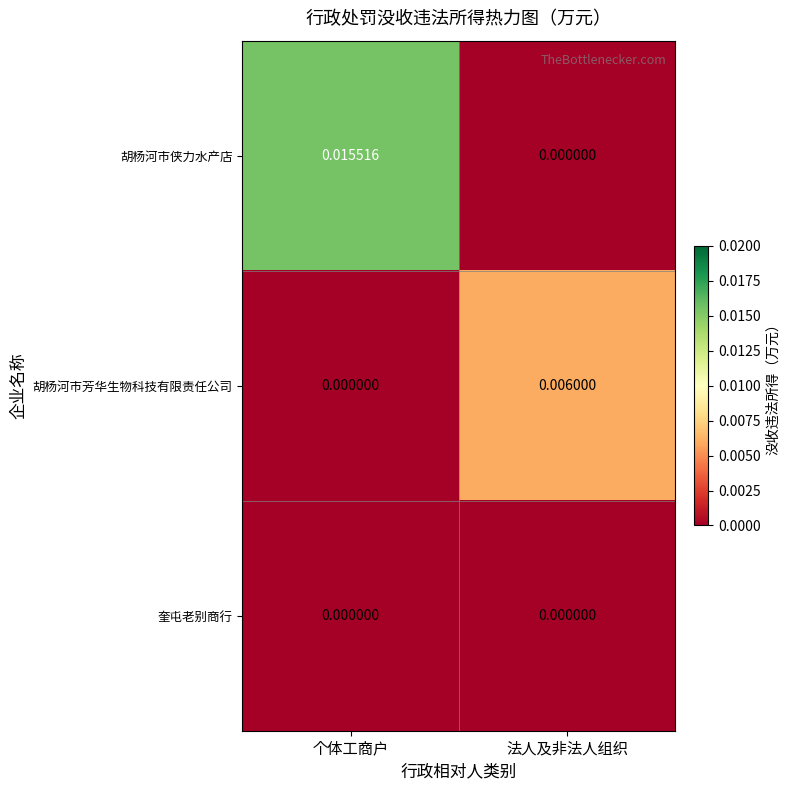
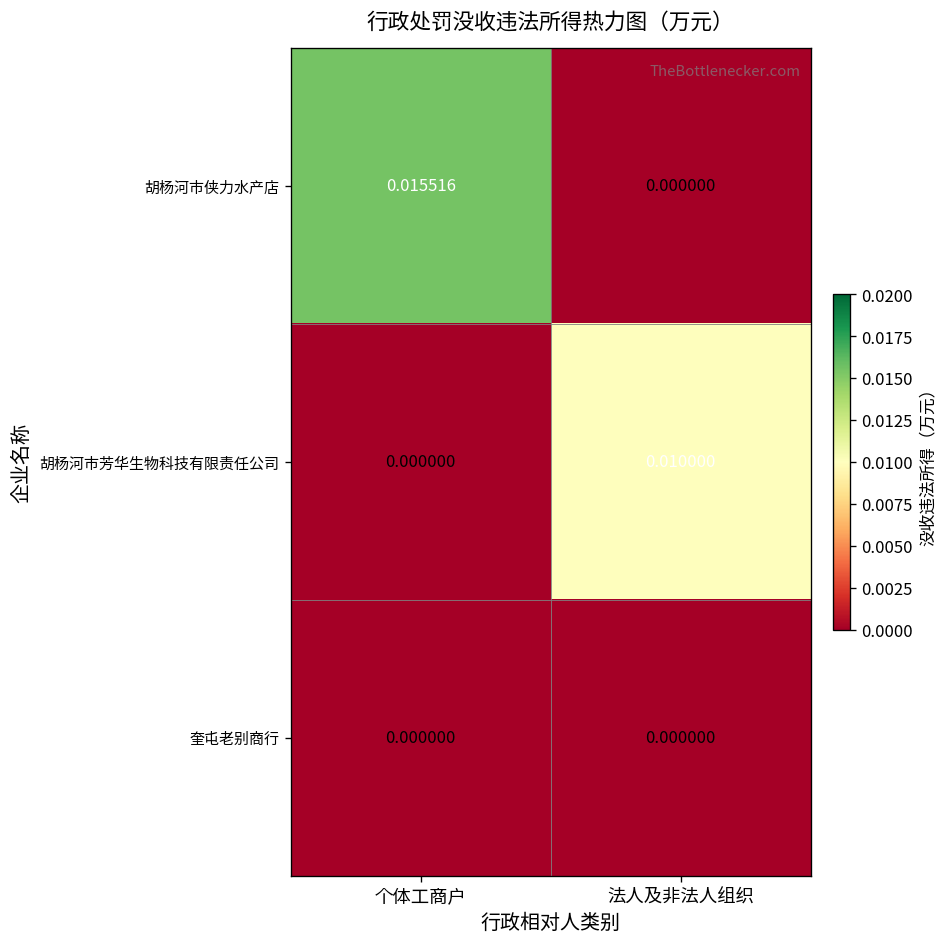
胡杨河市芳华生物科技有限责任公司, 法人及非法人组织: 0.006000 -> 0.010000
